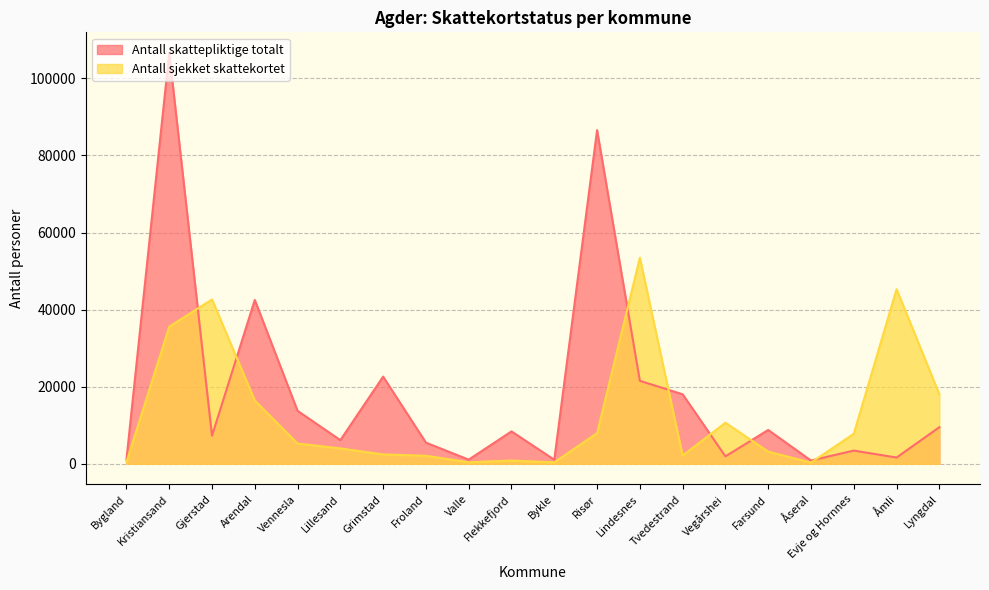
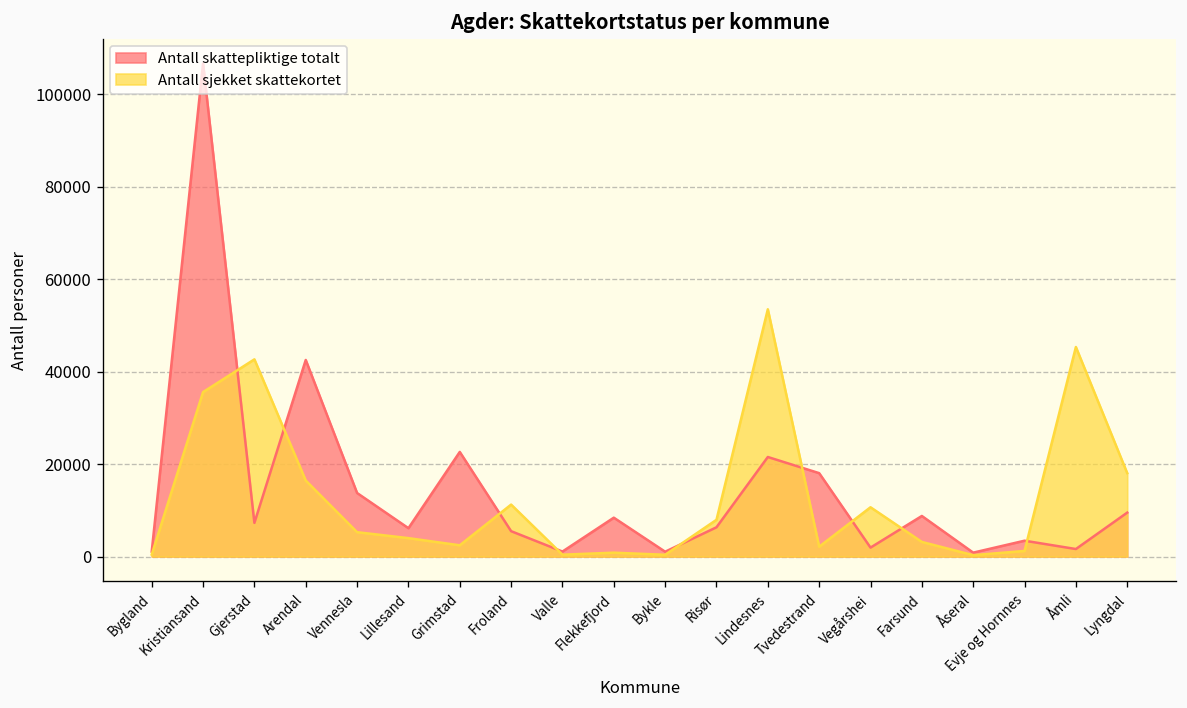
Antall sjekket skattekortet, Froland: 2000 -> 11000
Antall skattepliktige totalt, Risør: 87000 -> 6000
Antall sjekket skattekortet, Evje og Hornnes: 8000 -> 1000
